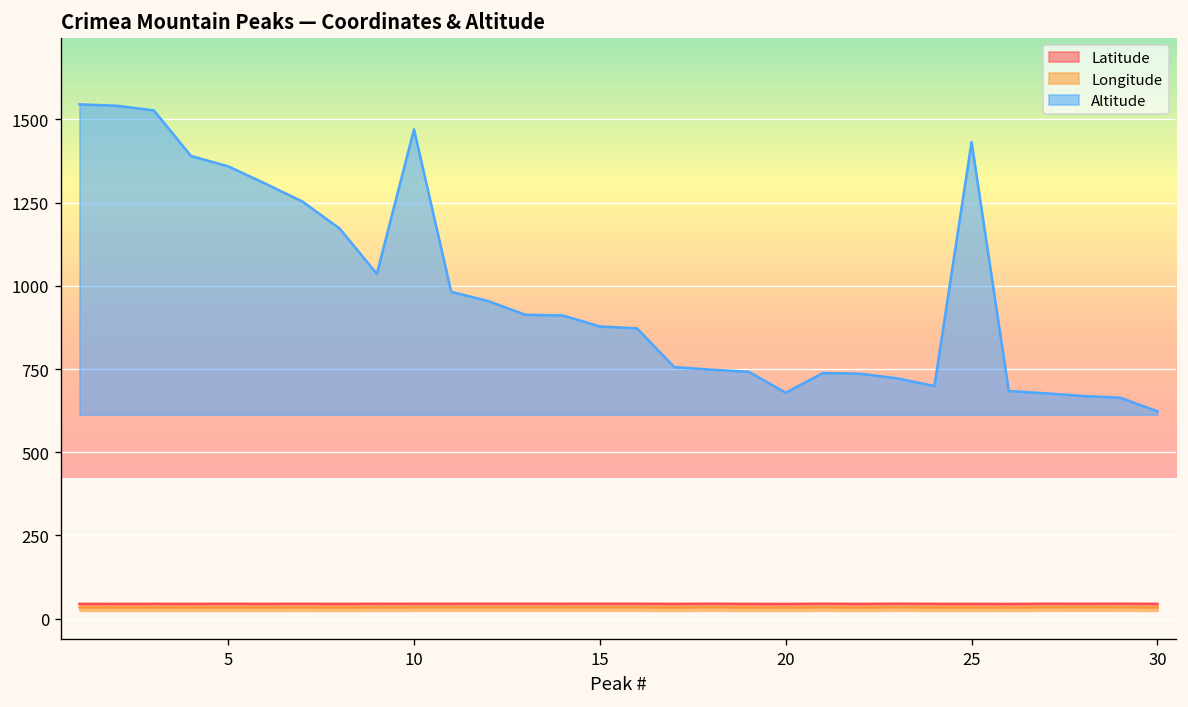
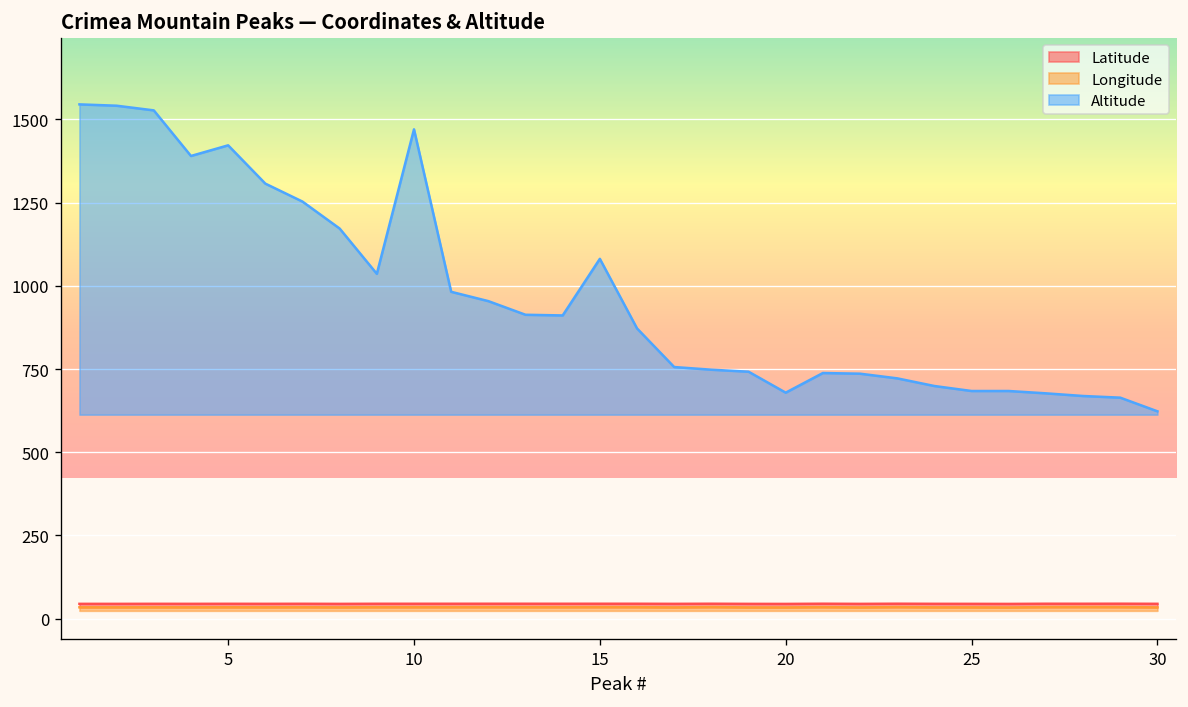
Altitude, 5: 1360 -> 1420
Altitude, 15: 880 -> 1080
Altitude, 25: 1430 -> 680
